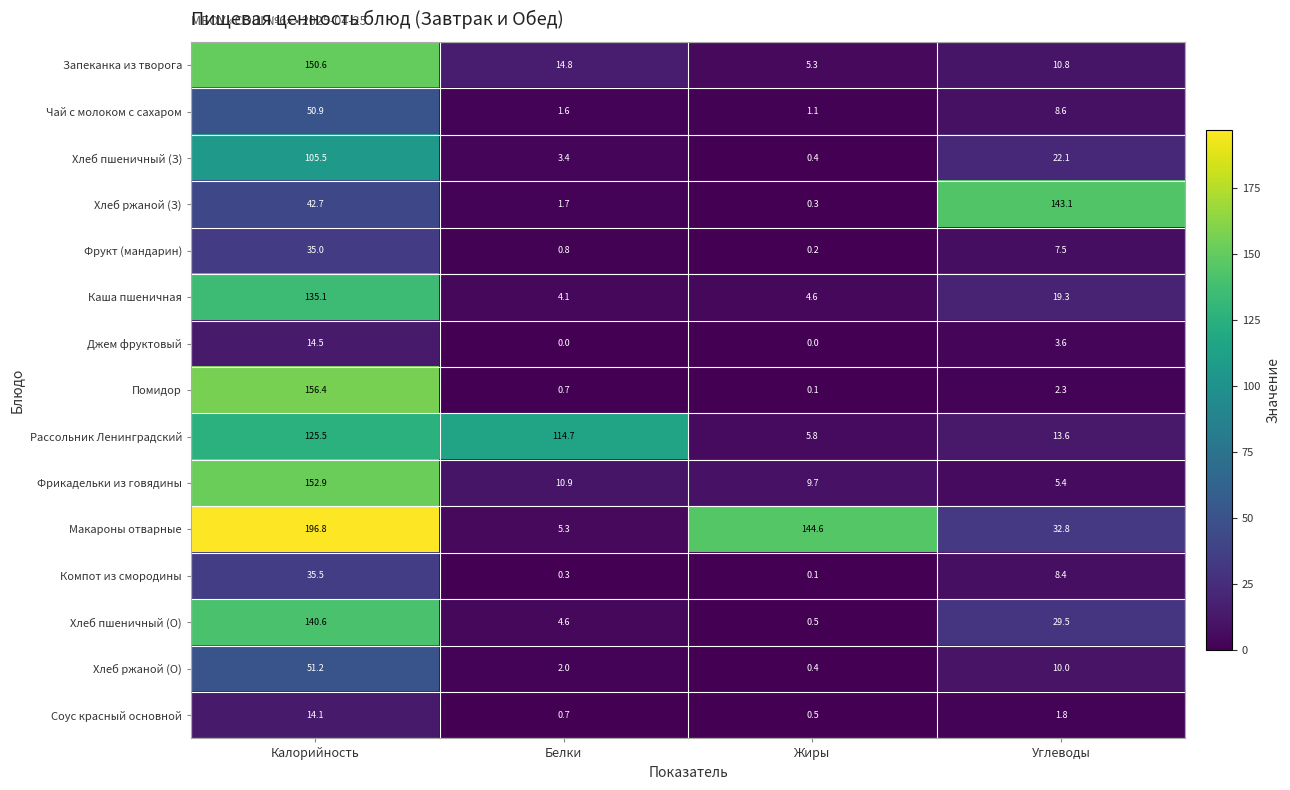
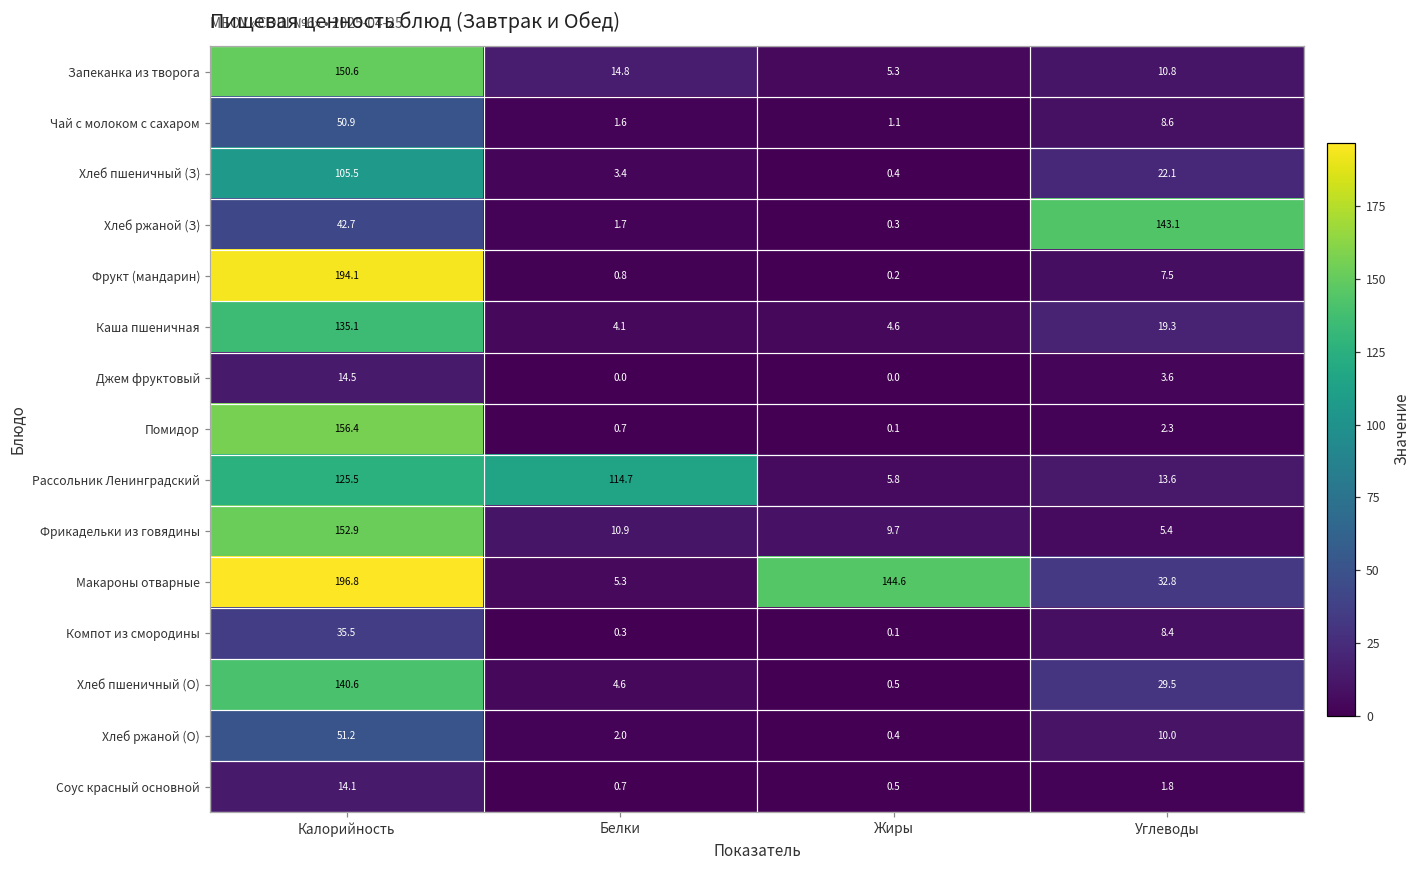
Фрукт (мандарин), Калорийность: 35.0 -> 194.1
